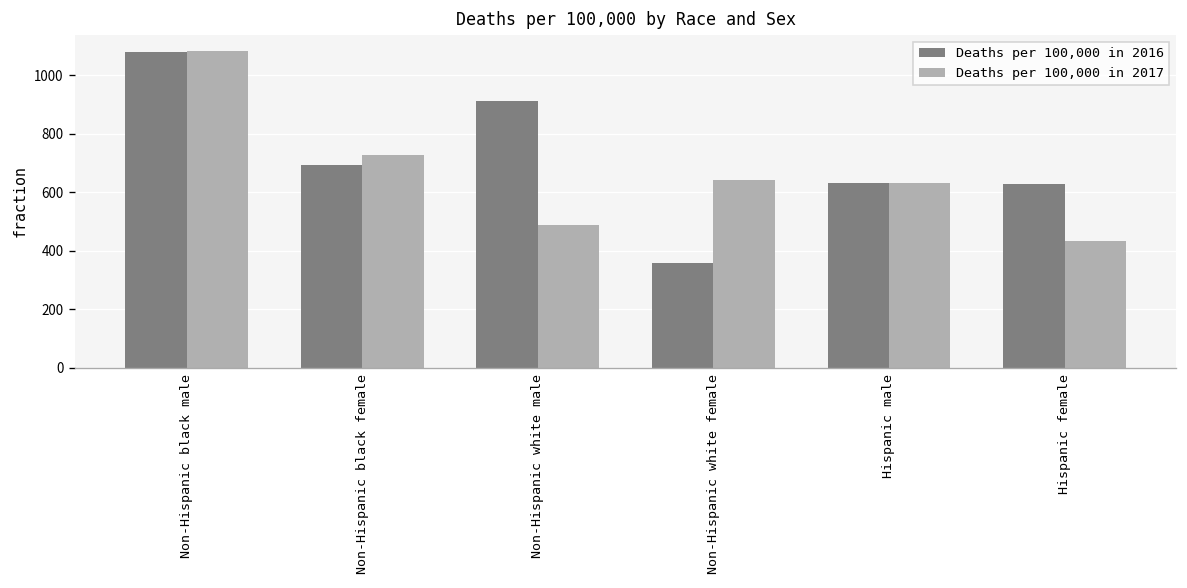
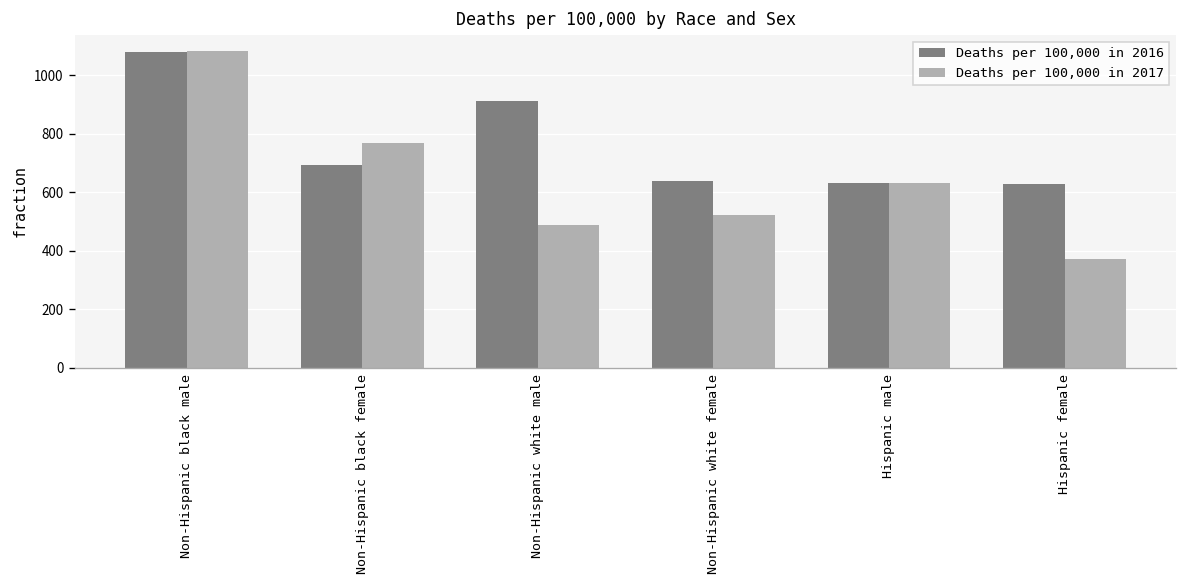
Deaths per 100,000 in 2017, Non-Hispanic black female: 730 -> 770
Deaths per 100,000 in 2016, Non-Hispanic white female: 360 -> 640
Deaths per 100,000 in 2017, Non-Hispanic white female: 640 -> 520
Deaths per 100,000 in 2017, Hispanic female: 430 -> 370
